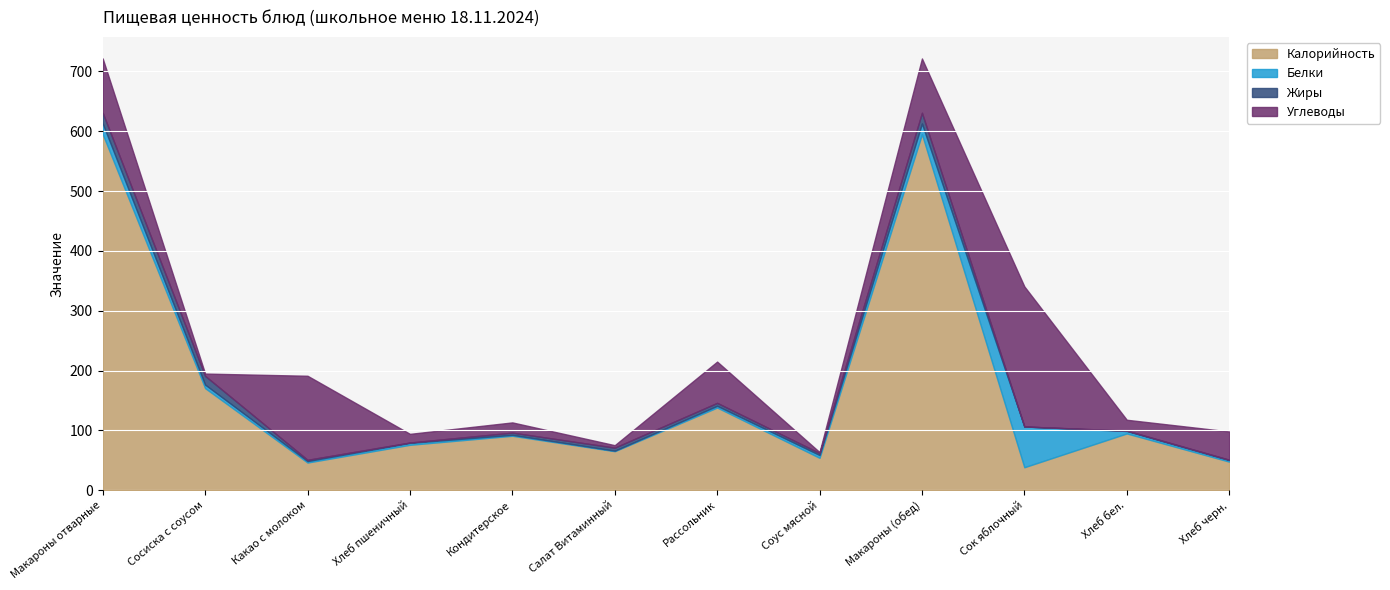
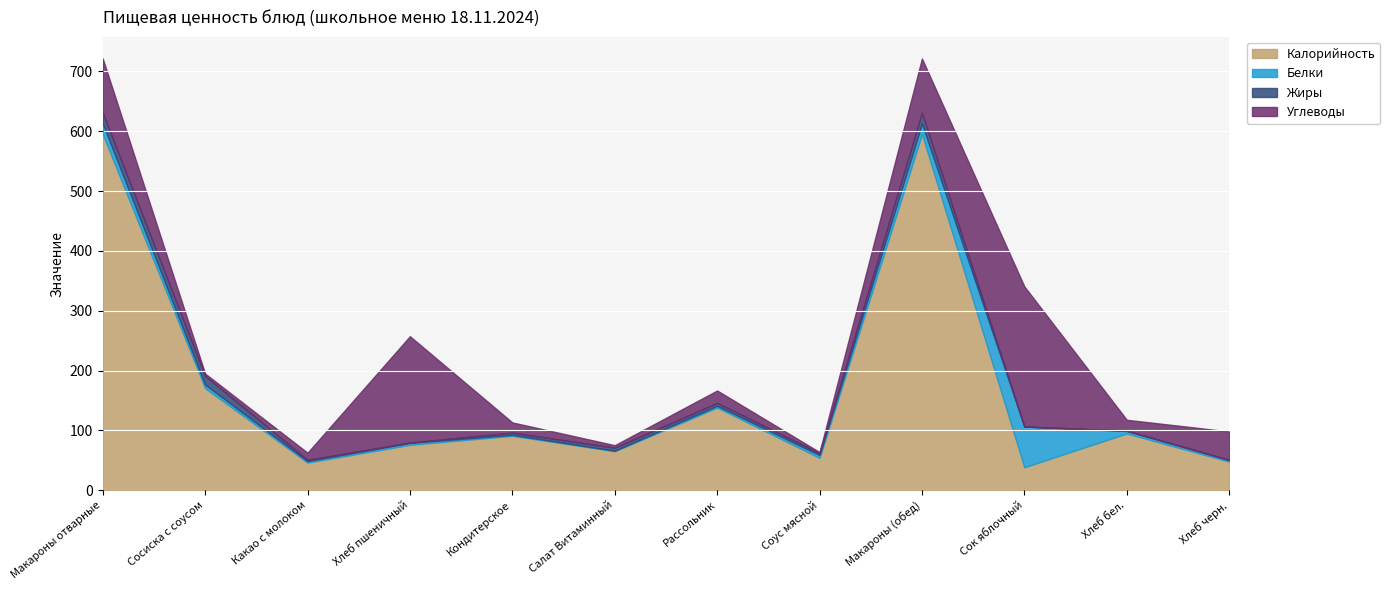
Углеводы, Какао с молоком: 140 -> 10
Углеводы, Хлеб пшеничный: 10 -> 180
Углеводы, Рассольник: 70 -> 20
